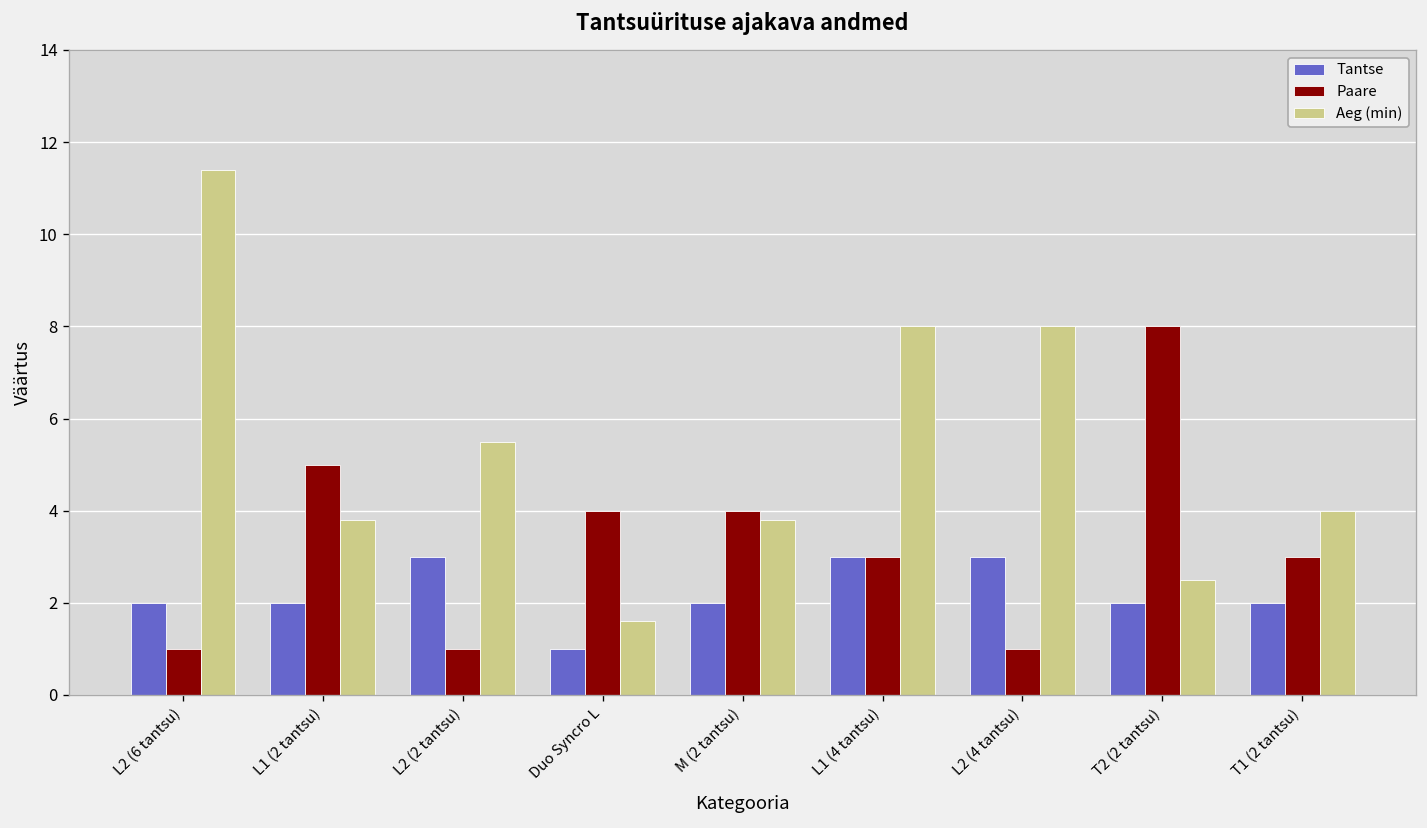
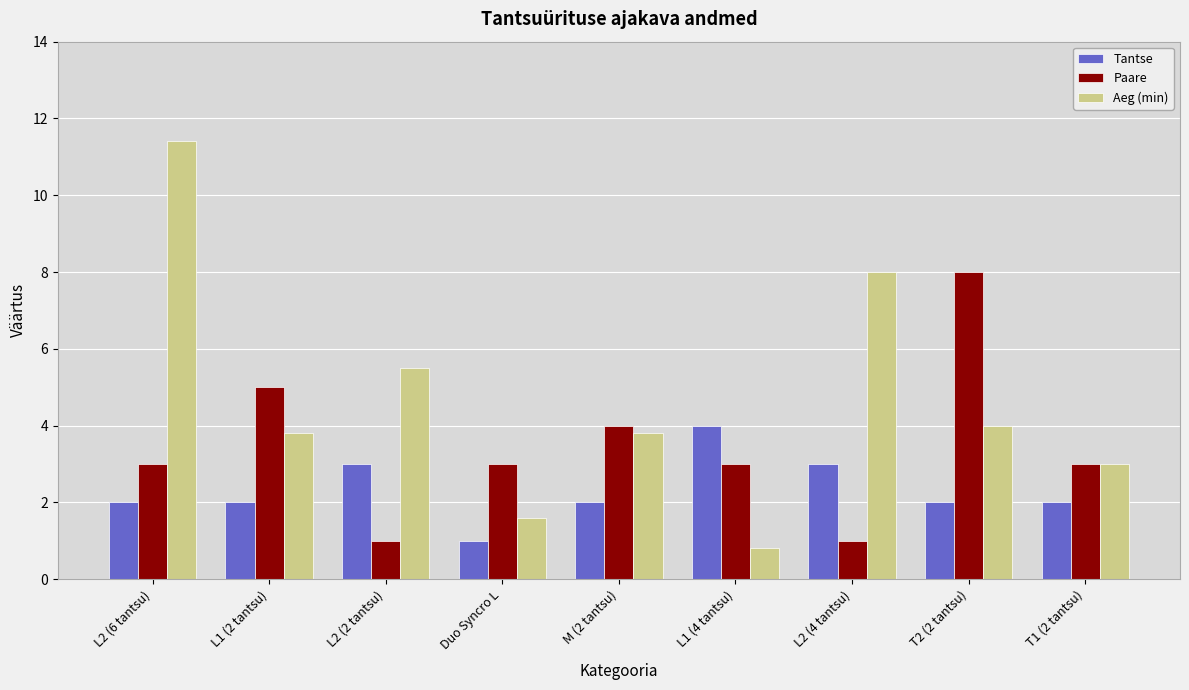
Paare, L2 (6 tantsu): 1 -> 3
Paare, Duo Syncro L: 4 -> 3
Tantse, L1 (4 tantsu): 3 -> 4
Aeg (min), L1 (4 tantsu): 8.0 -> 0.8
Aeg (min), T2 (2 tantsu): 2.5 -> 4.0
Aeg (min), T1 (2 tantsu): 4 -> 3
